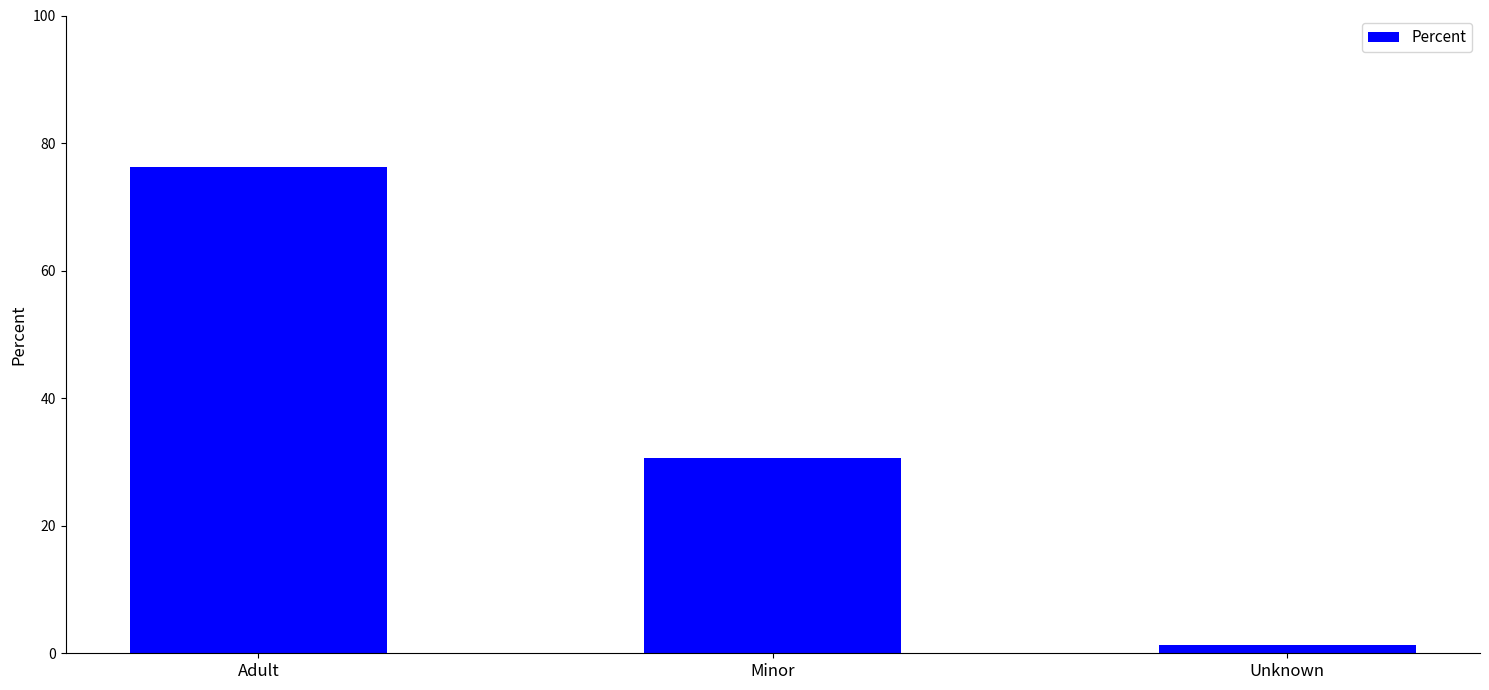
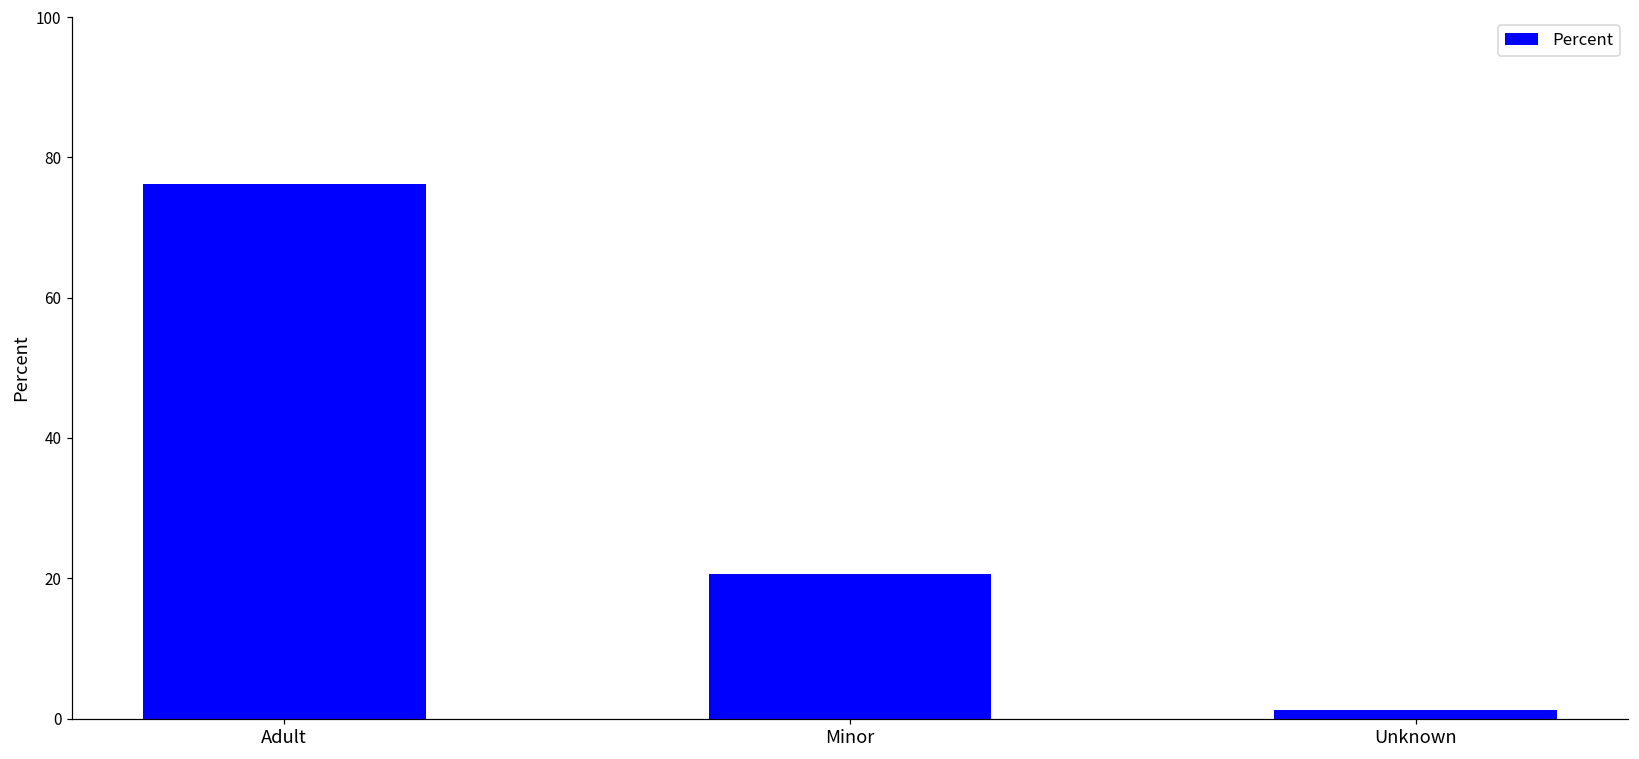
Minor: 31 -> 21
